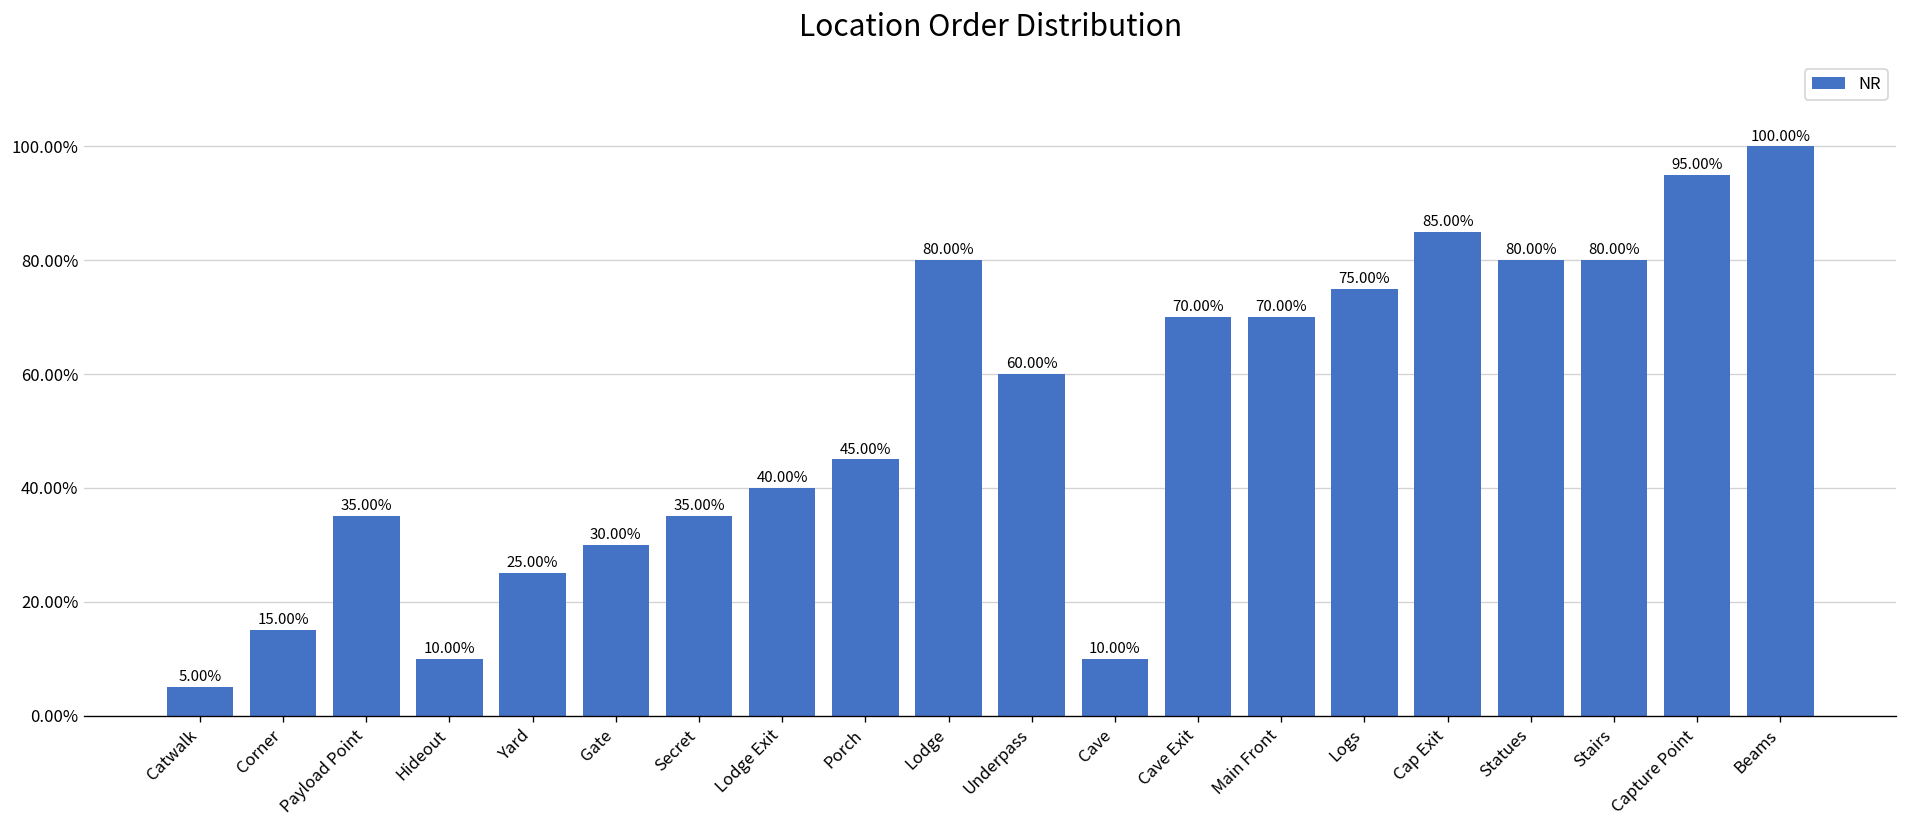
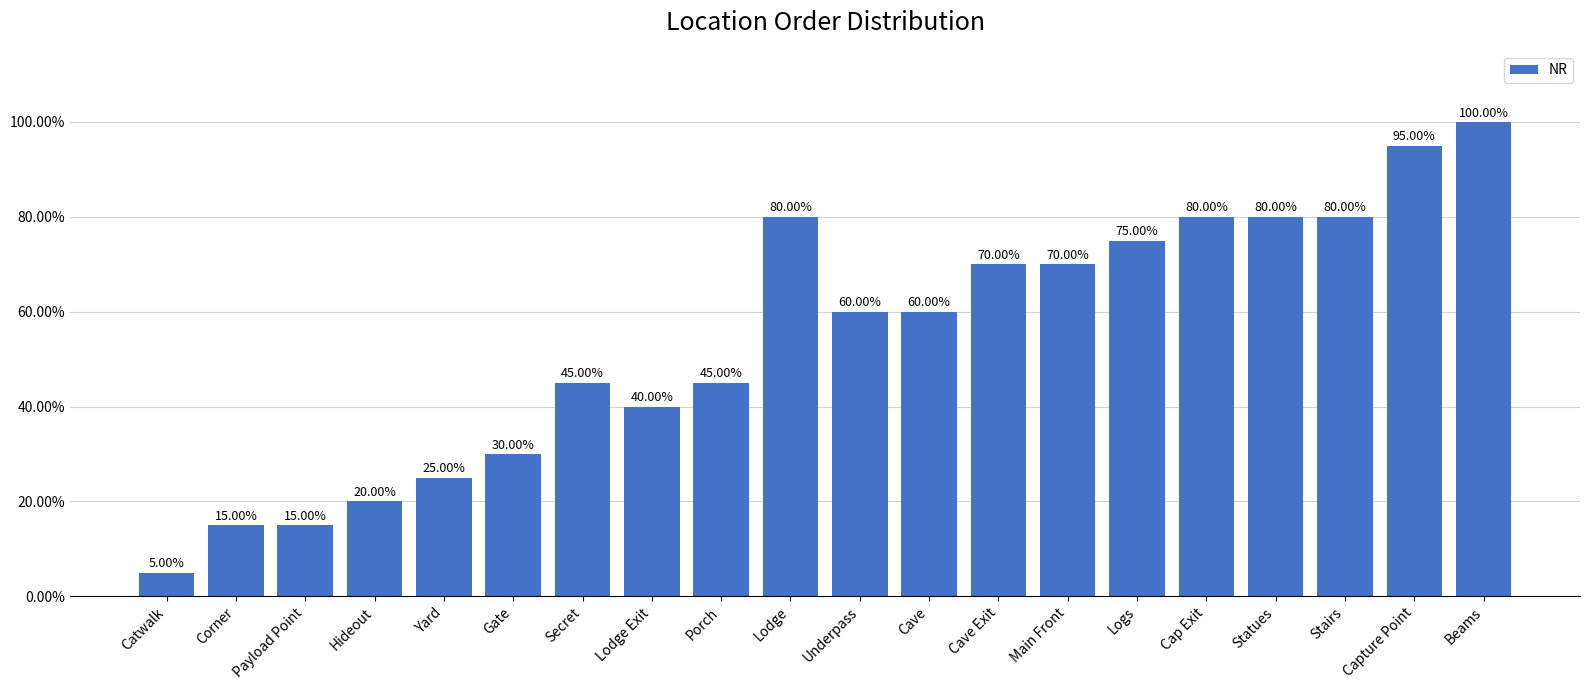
Payload Point: 35.00% -> 15.00%
Hideout: 10.00% -> 20.00%
Secret: 35.00% -> 45.00%
Cave: 10.00% -> 60.00%
Cap Exit: 85.00% -> 80.00%
